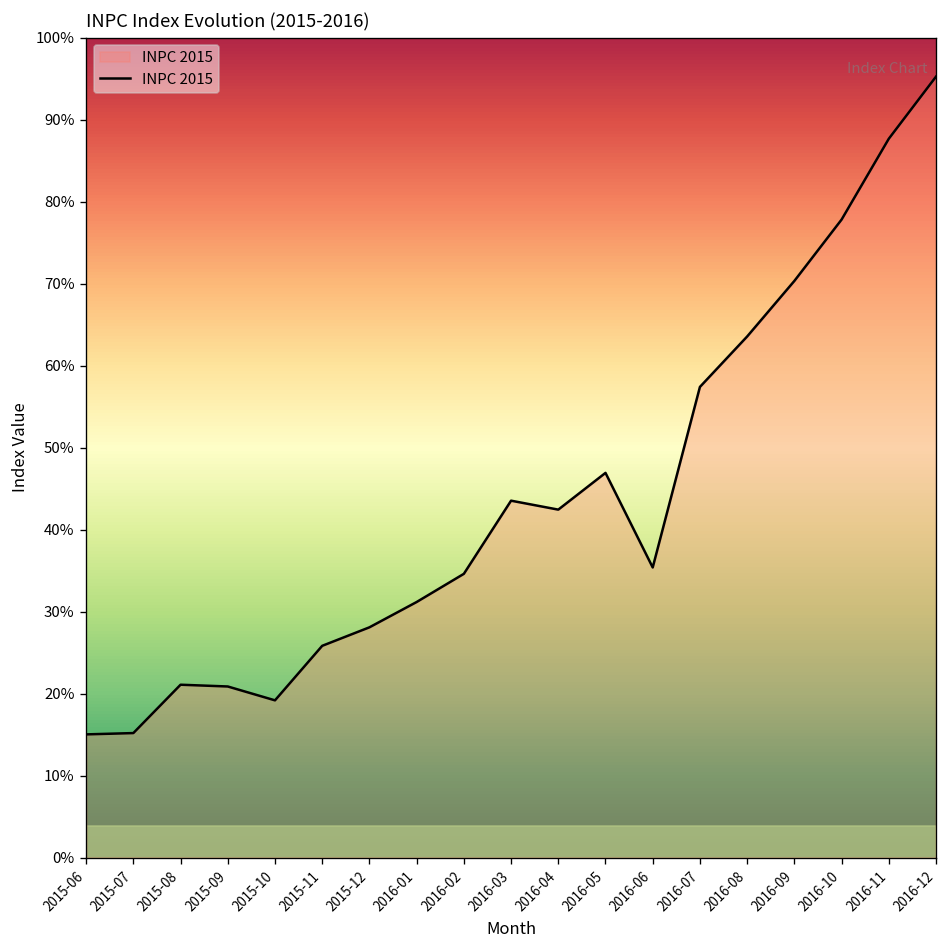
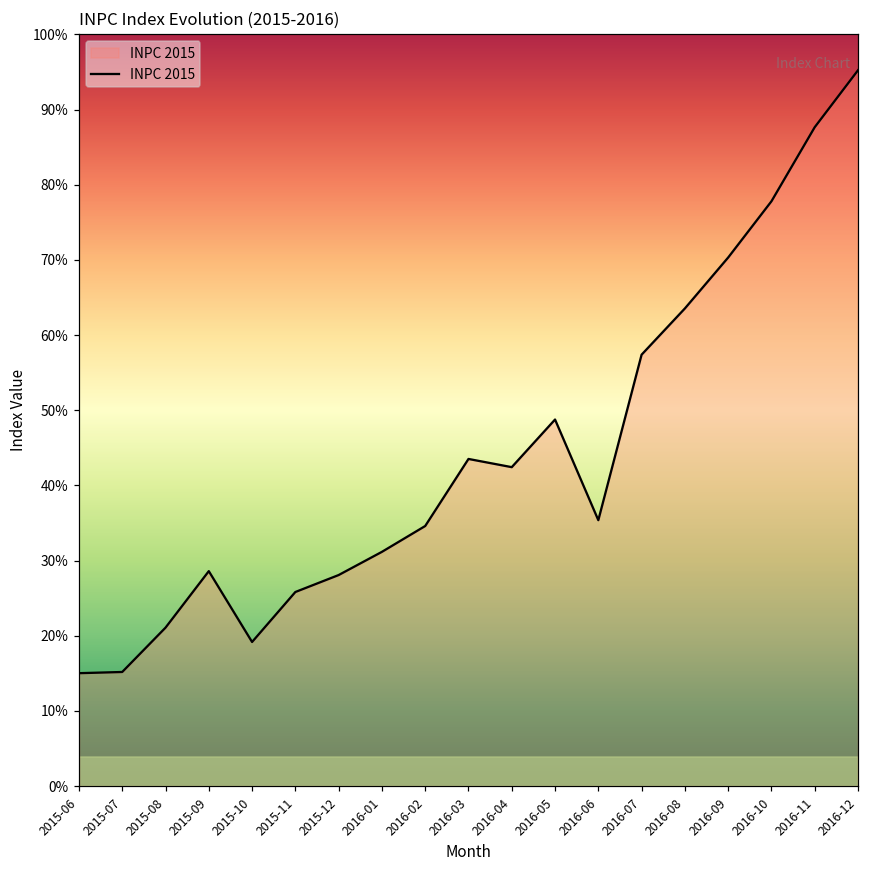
2015-09: 21% -> 29%
2016-05: 47% -> 49%
